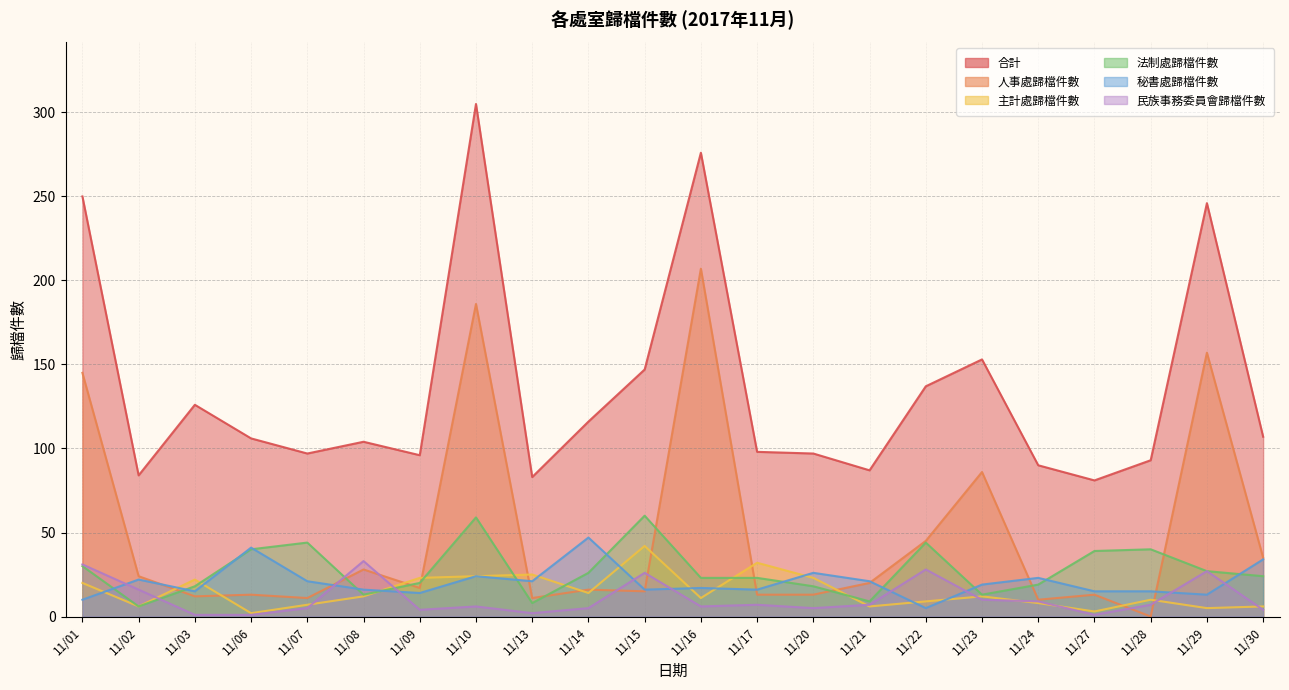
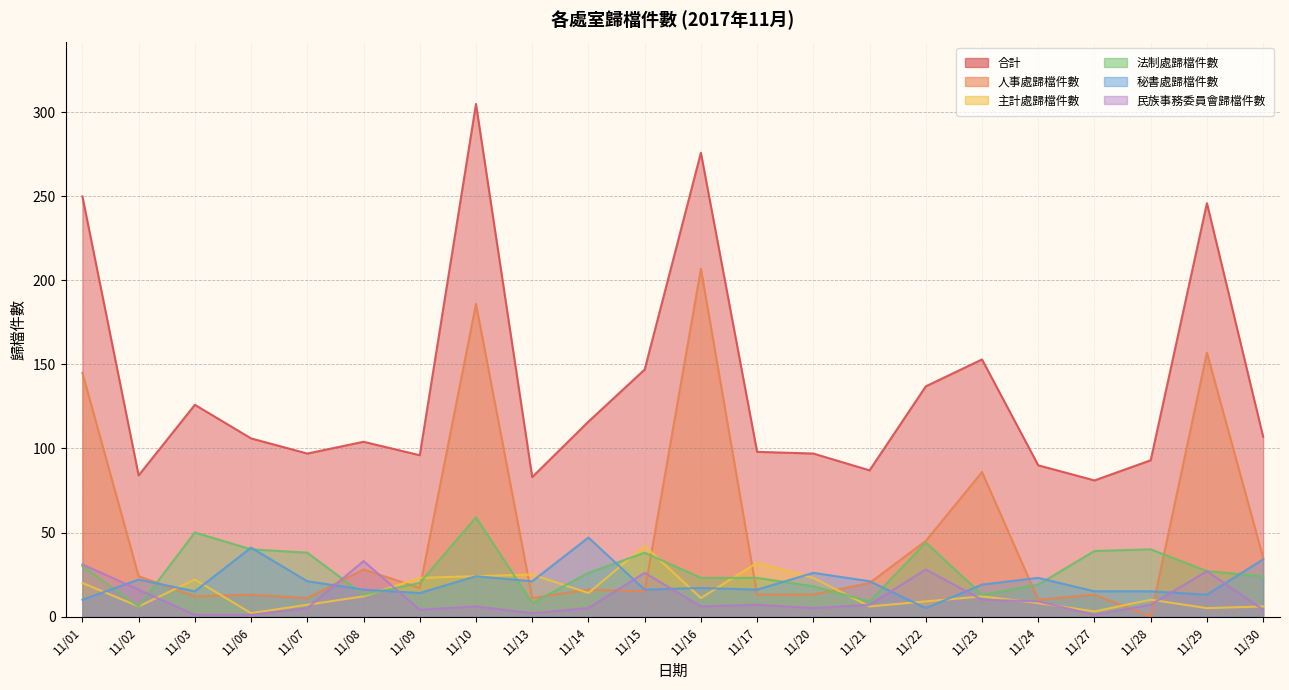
法制處歸檔件數, 11/03: 18 -> 50
法制處歸檔件數, 11/07: 44 -> 38
法制處歸檔件數, 11/15: 60 -> 38
